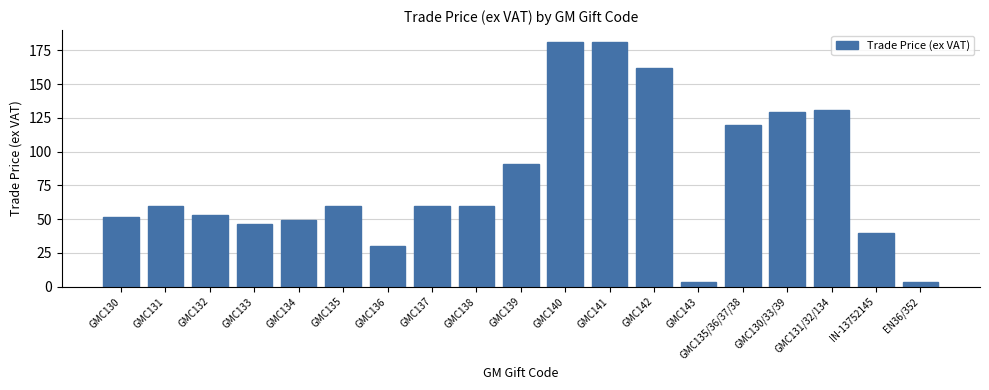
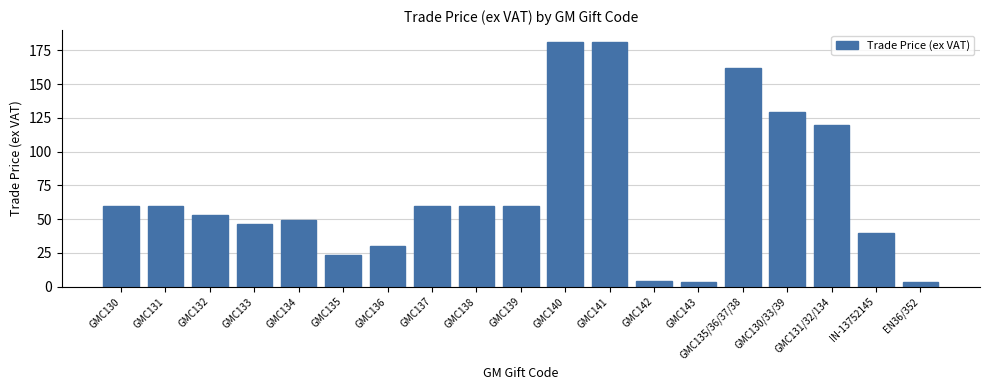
GMC130: 52 -> 60
GMC135: 60 -> 23
GMC139: 91 -> 60
GMC142: 162 -> 4
GMC135/36/37/38: 120 -> 162
GMC131/32/134: 131 -> 120
